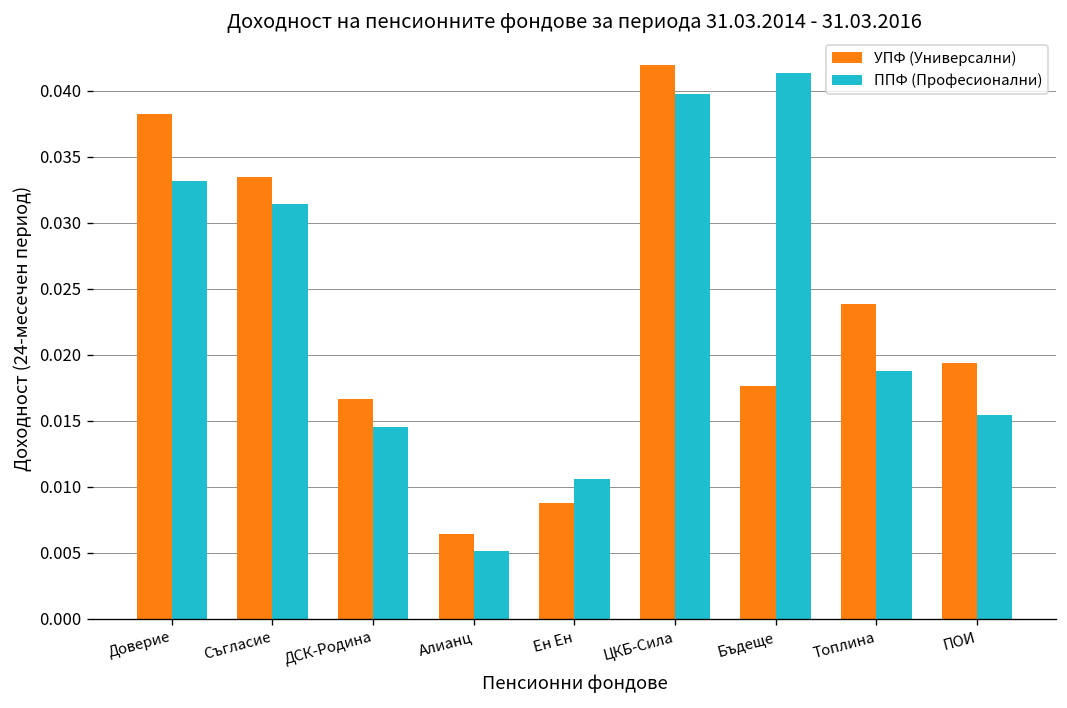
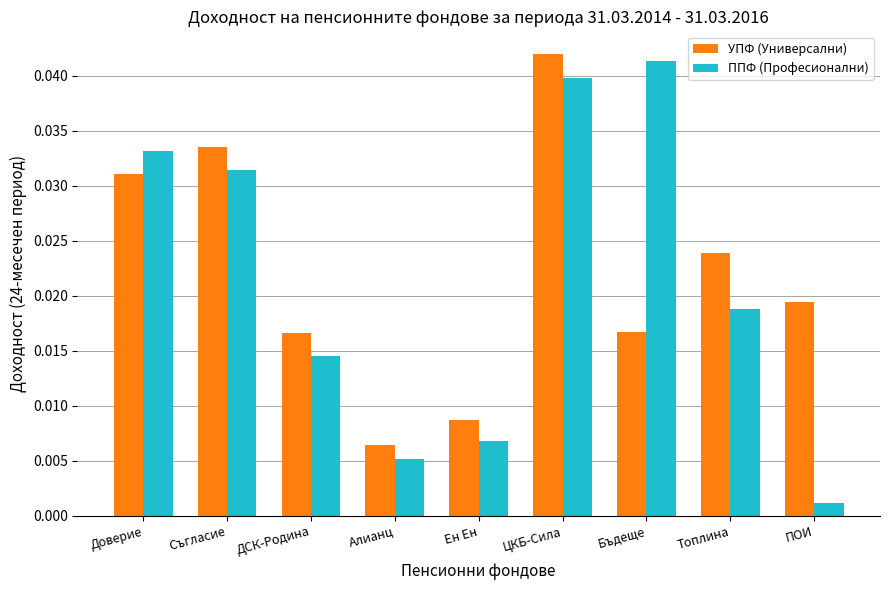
УПФ (Универсални), Доверие: 0.0382 -> 0.0311
ППФ (Професионални), Ен Ен: 0.0106 -> 0.0068
УПФ (Универсални), Бъдеще: 0.0176 -> 0.0167
ППФ (Професионални), ПОИ: 0.0154 -> 0.0012
